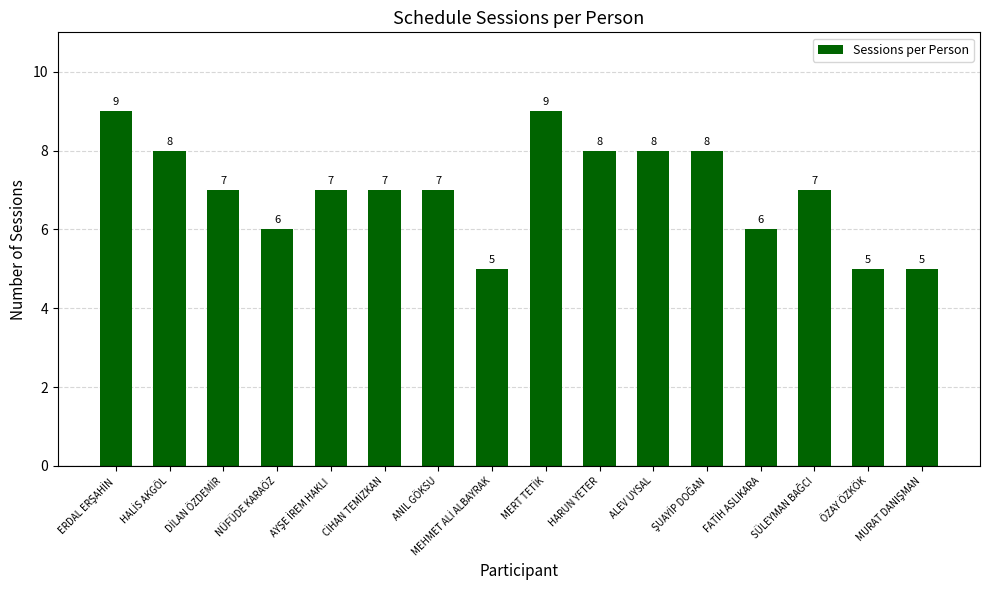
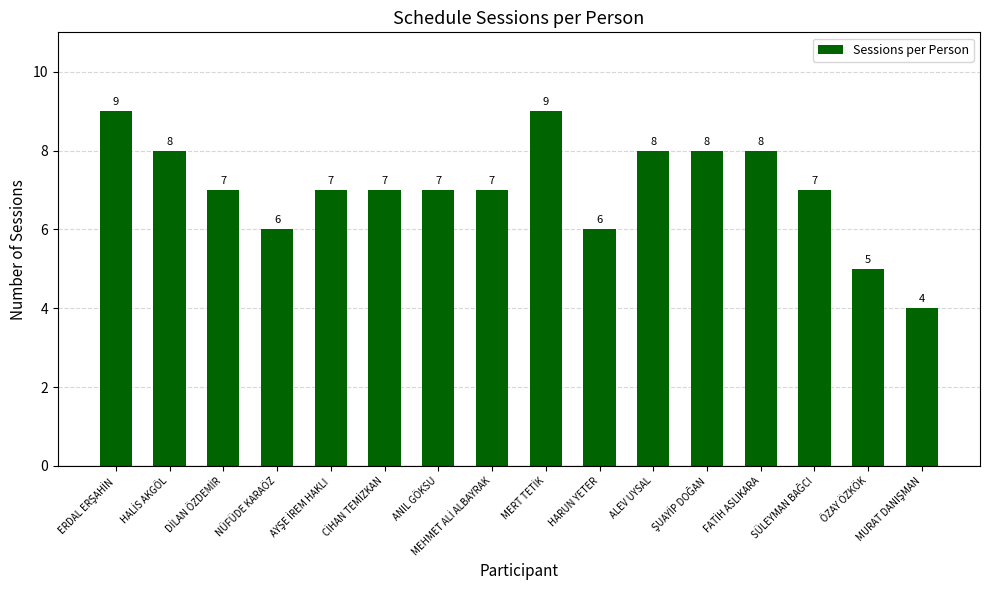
MEHMET ALİ ALBAYRAK: 5 -> 7
HARUN YETER: 8 -> 6
FATİH ASLIKARA: 6 -> 8
MURAT DANIŞMAN: 5 -> 4
